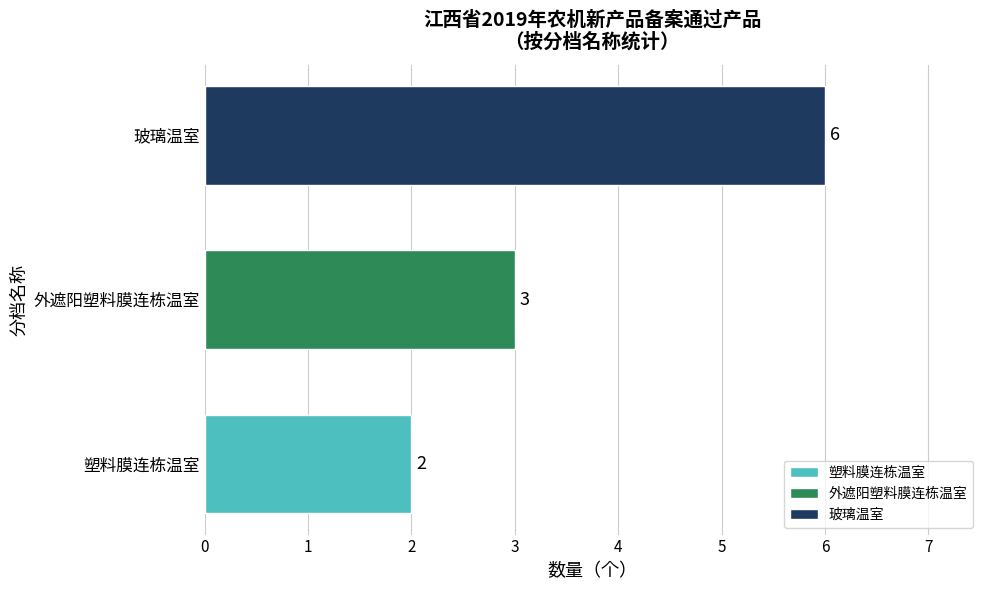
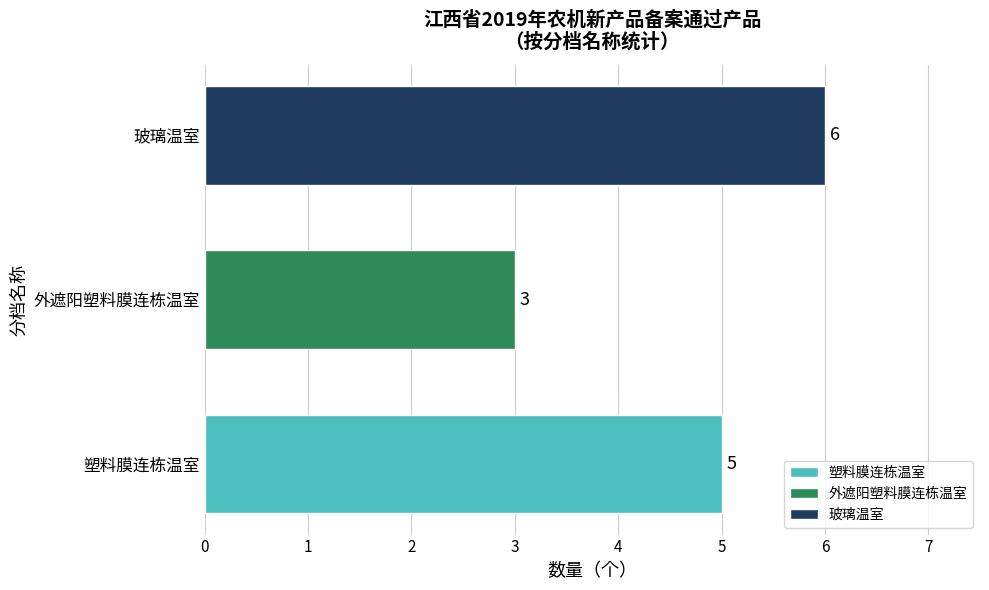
塑料膜连栋温室: 2 -> 5
